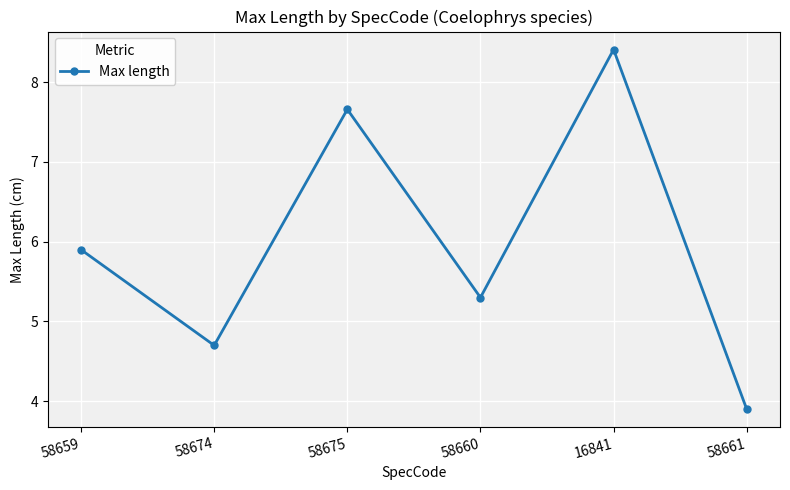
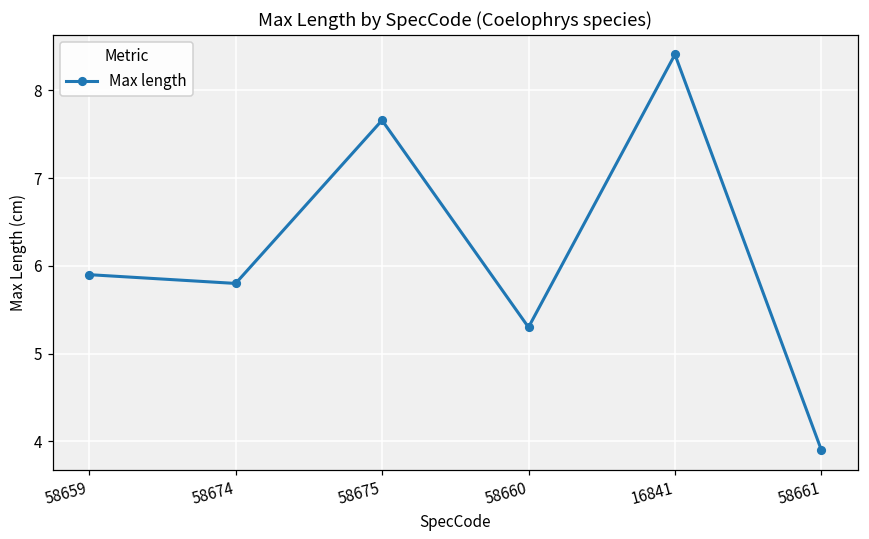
58674: 4.7 -> 5.8
